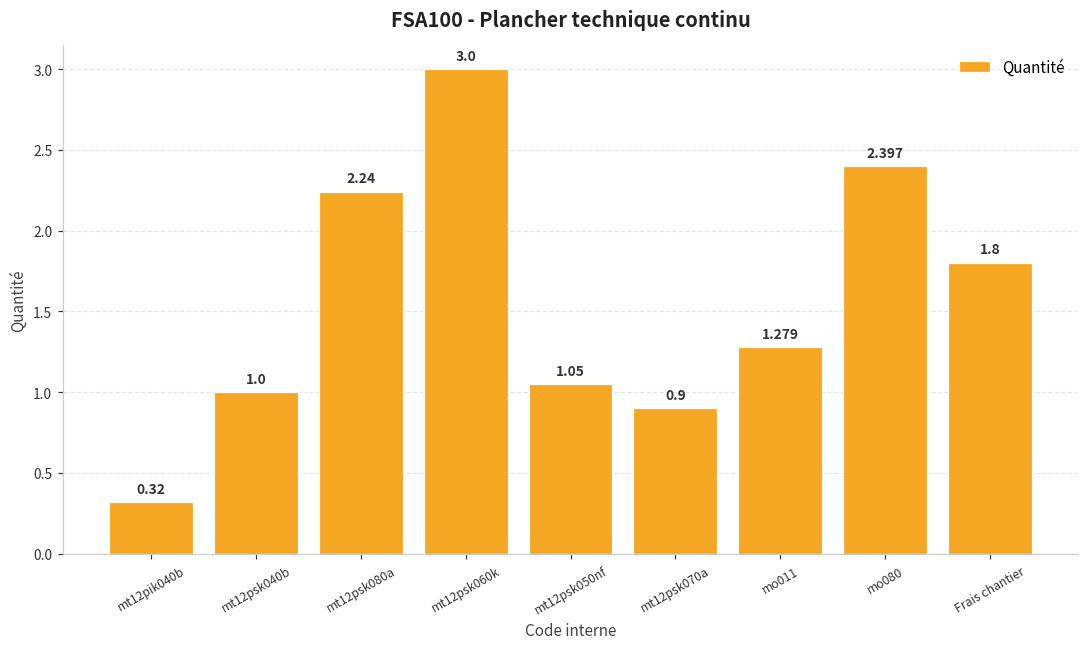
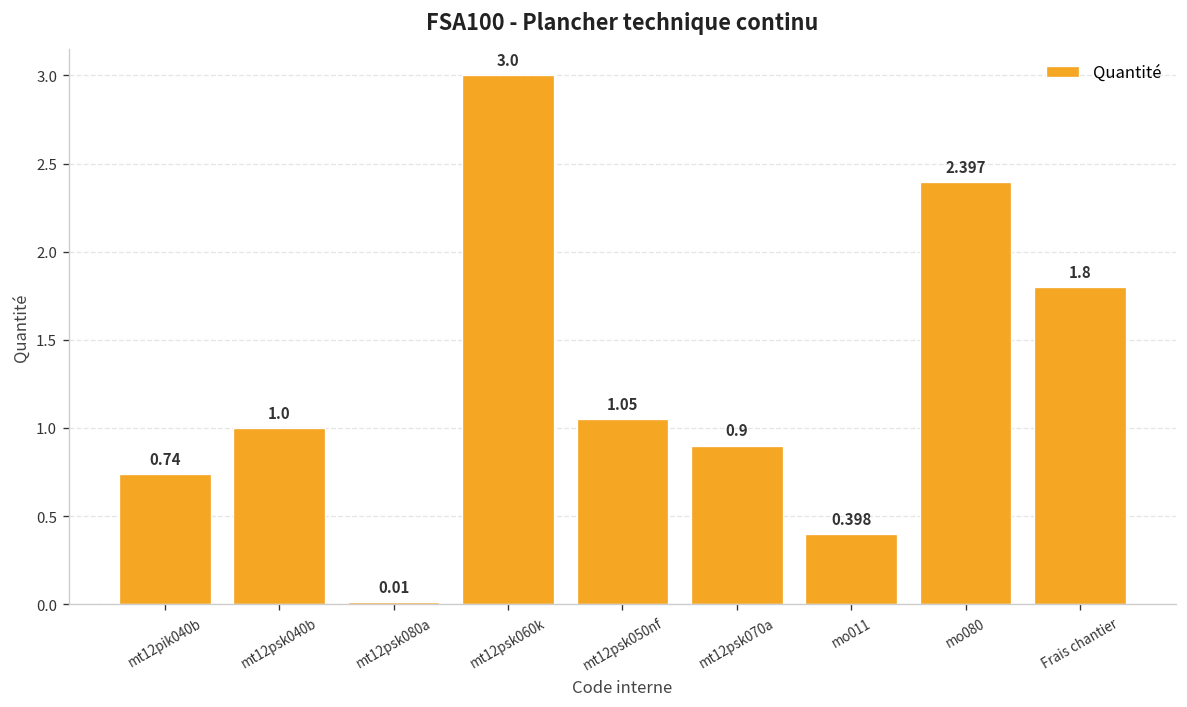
mt12pik040b: 0.32 -> 0.74
mt12psk080a: 2.24 -> 0.01
mo011: 1.279 -> 0.398
